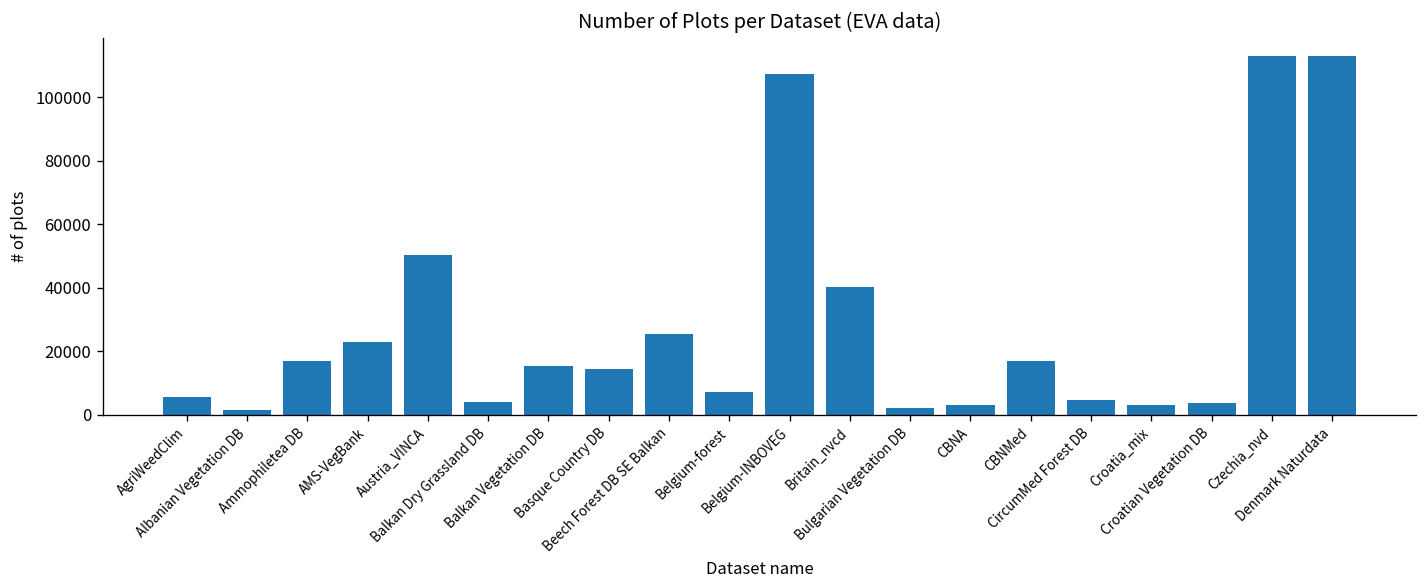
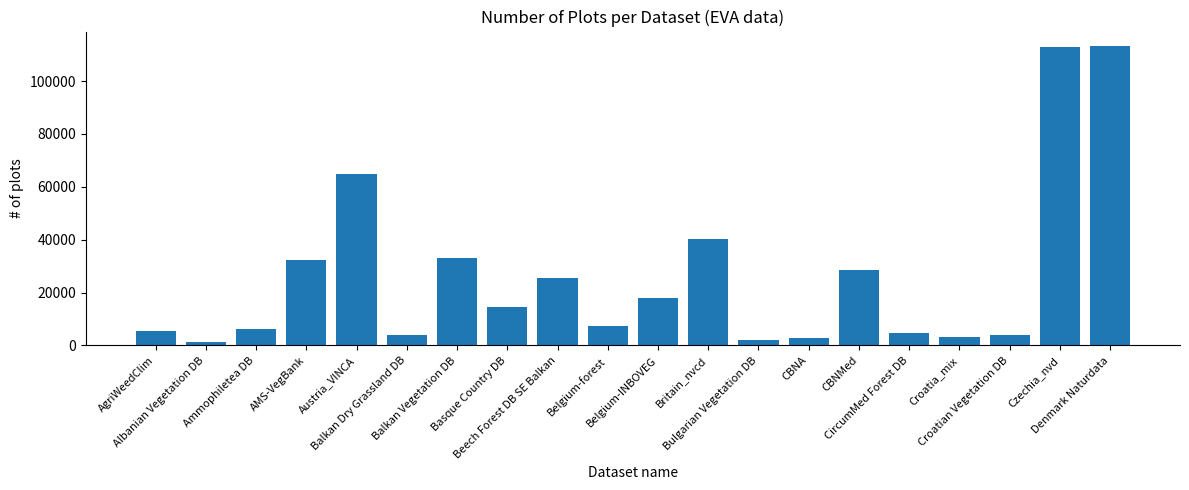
Ammophiletea DB: 17000 -> 6000
AMS-VegBank: 23000 -> 32000
Austria_VINCA: 50000 -> 65000
Balkan Vegetation DB: 15000 -> 33000
Belgium-INBOVEG: 107000 -> 18000
CBNMed: 17000 -> 28000
